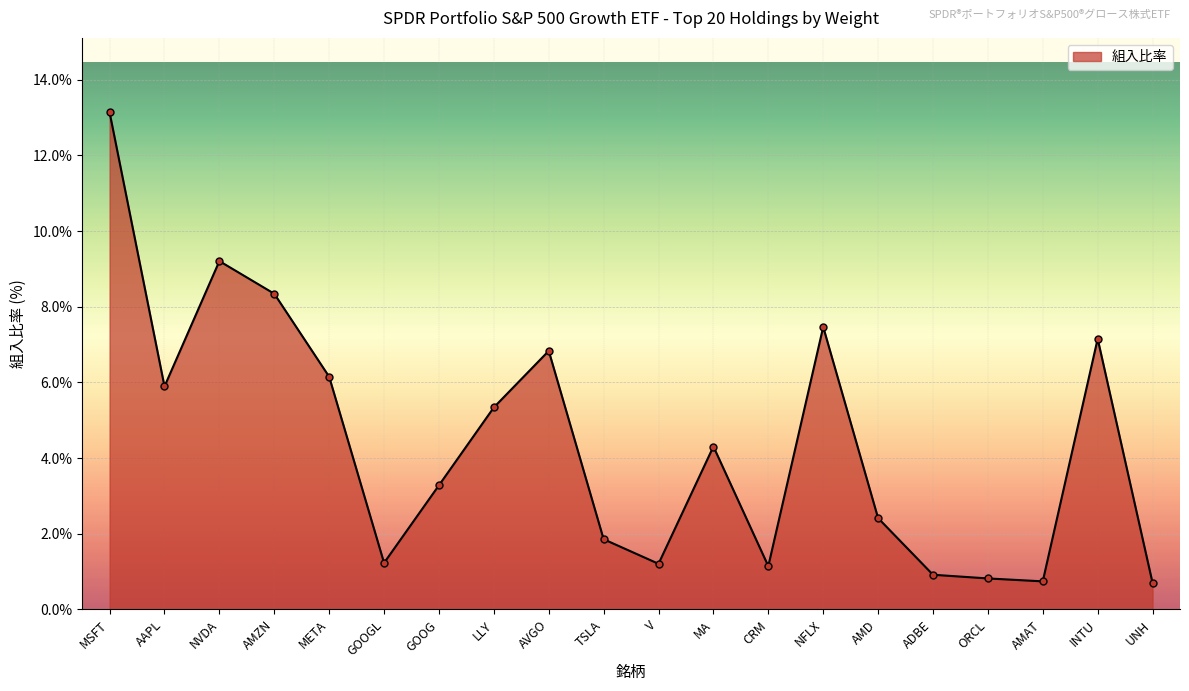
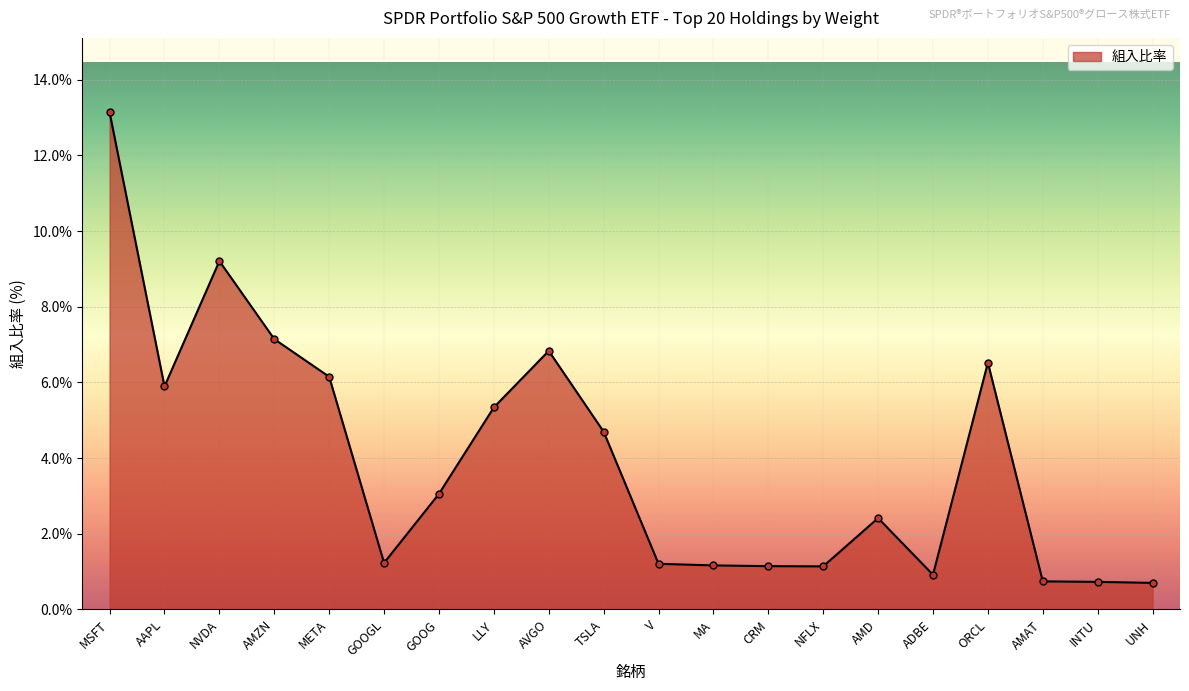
AMZN: 8.3% -> 7.1%
GOOG: 3.3% -> 3.1%
TSLA: 1.9% -> 4.7%
MA: 4.3% -> 1.2%
NFLX: 7.5% -> 1.1%
ORCL: 0.8% -> 6.5%
INTU: 7.2% -> 0.7%
